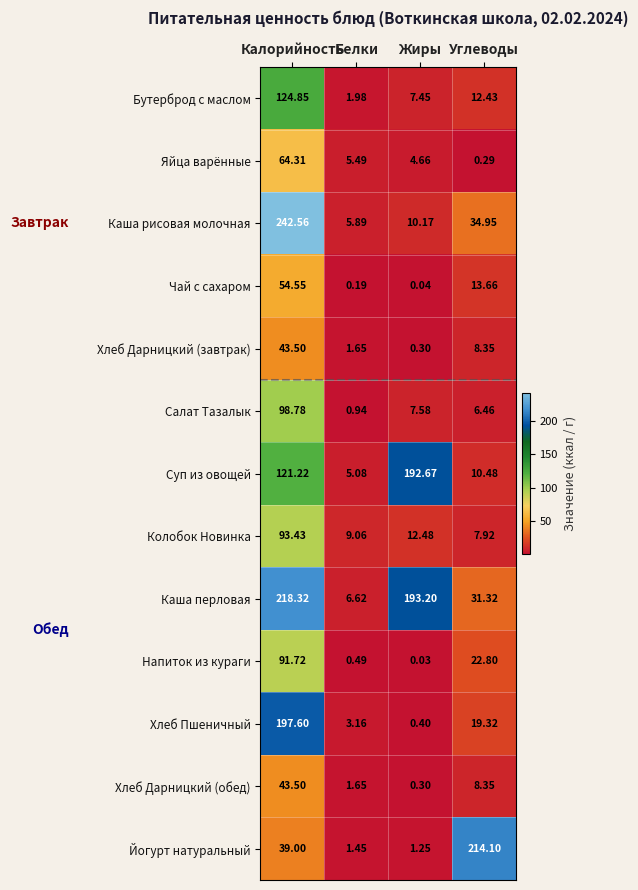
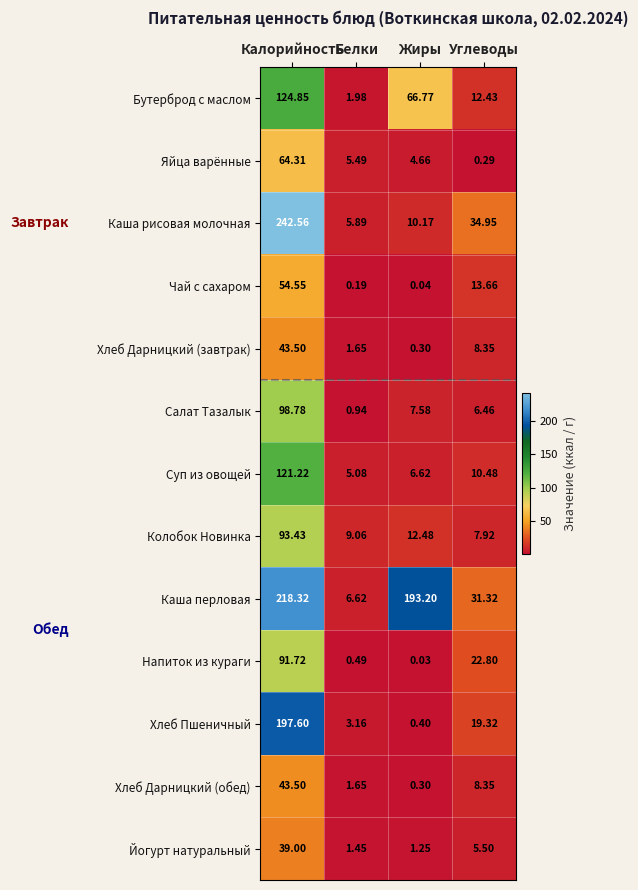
Бутерброд с маслом, Жиры: 7.45 -> 66.77
Суп из овощей, Жиры: 192.67 -> 6.62
Йогурт натуральный, Углеводы: 214.10 -> 5.50
